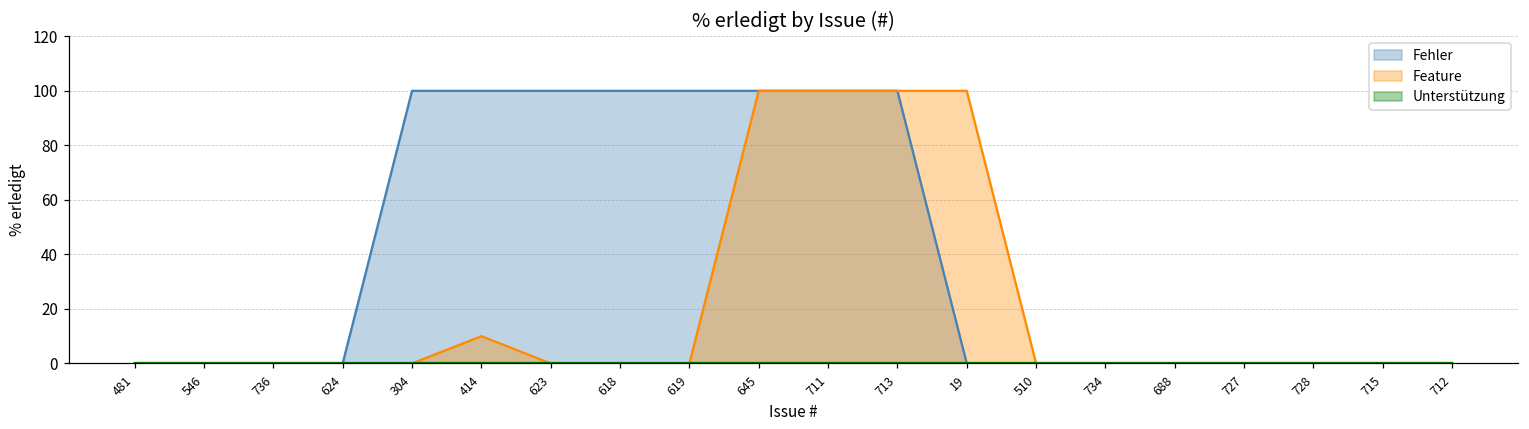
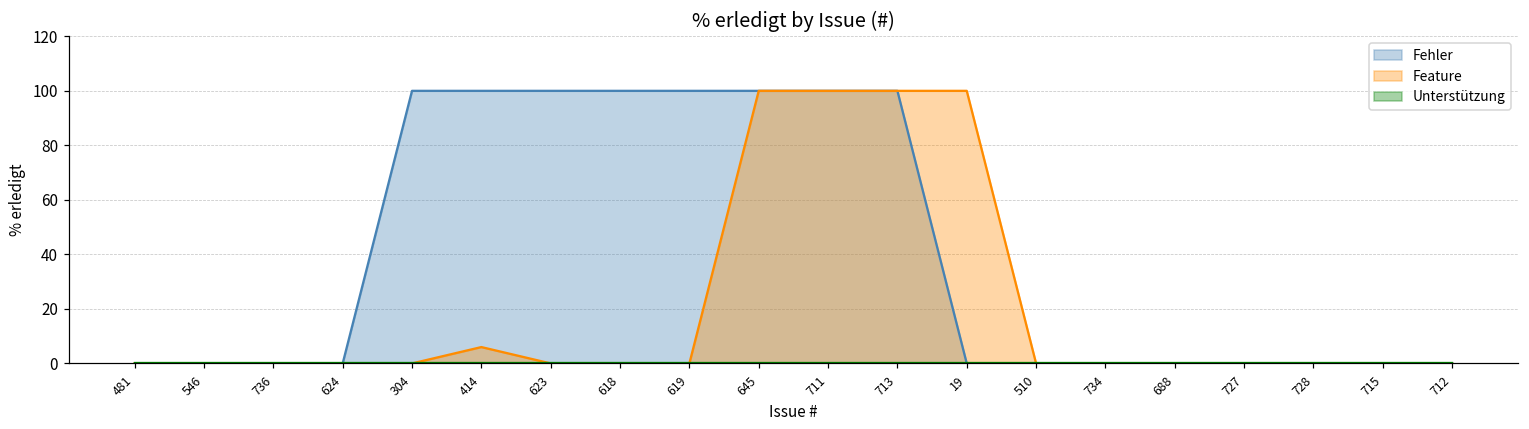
Feature, 414: 10 -> 6
